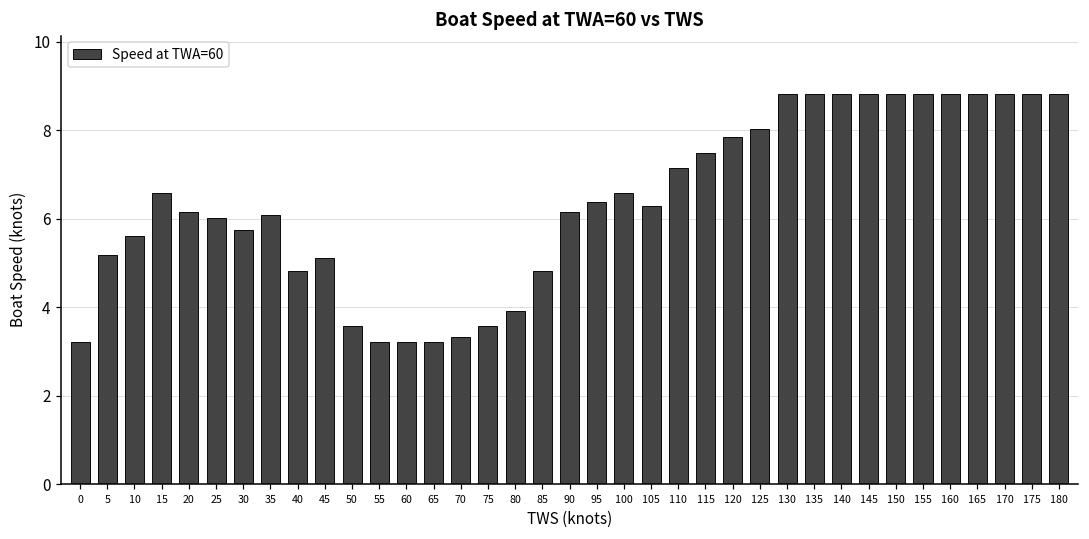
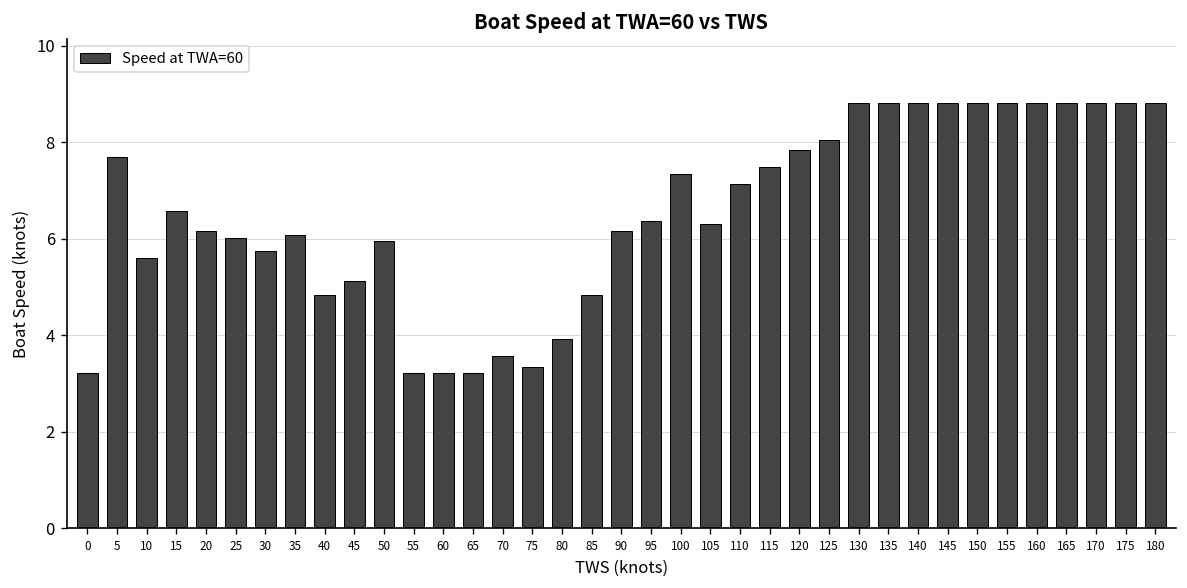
5: 5.2 -> 7.7
50: 3.6 -> 6.0
70: 3.3 -> 3.6
75: 3.6 -> 3.4
100: 6.6 -> 7.3
